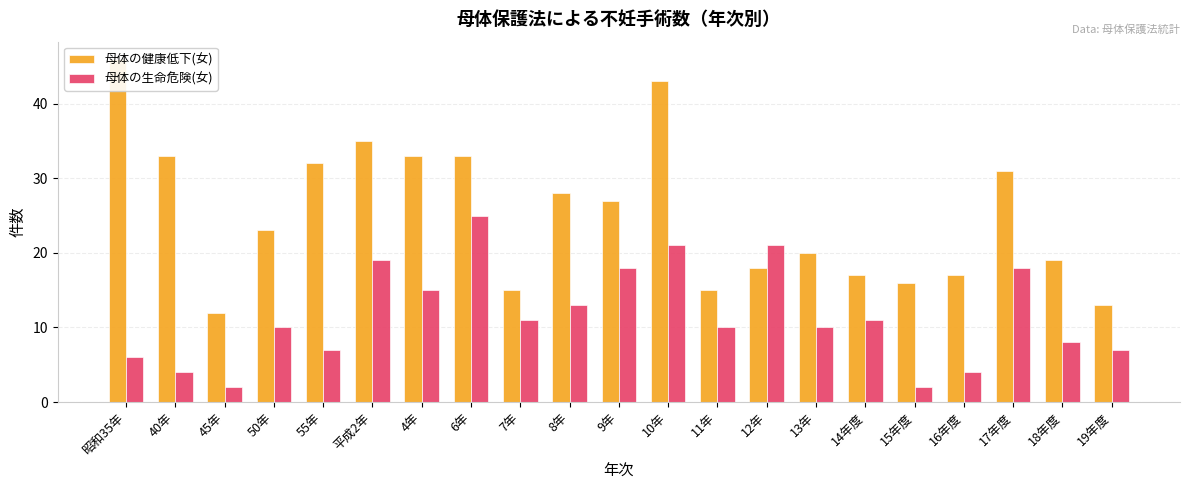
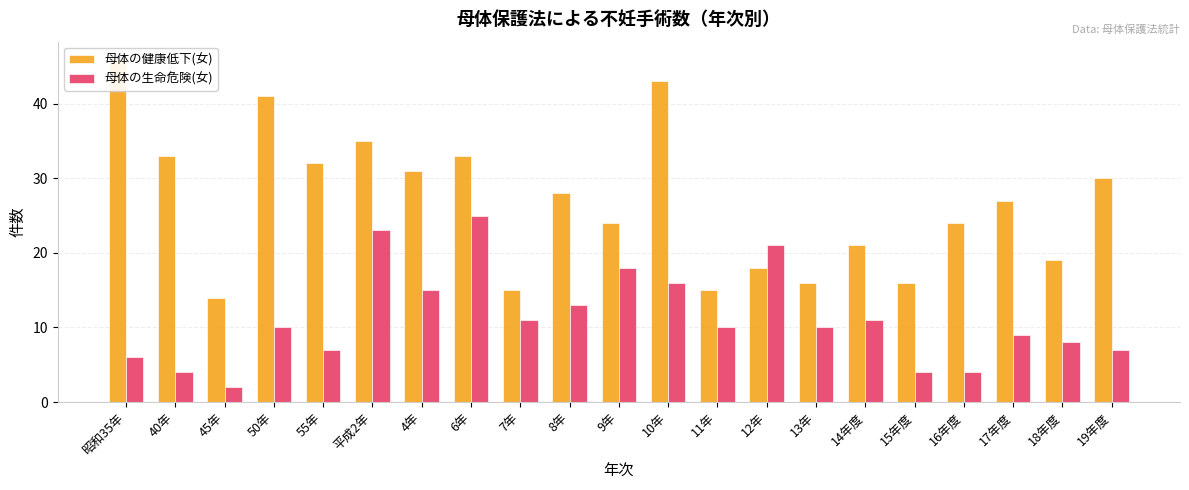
母体の健康低下(女), 45年: 12 -> 14
母体の健康低下(女), 50年: 23 -> 41
母体の生命危険(女), 平成2年: 19 -> 23
母体の健康低下(女), 4年: 33 -> 31
母体の健康低下(女), 9年: 27 -> 24
母体の生命危険(女), 10年: 21 -> 16
母体の健康低下(女), 13年: 20 -> 16
母体の健康低下(女), 14年度: 17 -> 21
母体の生命危険(女), 15年度: 2 -> 4
母体の健康低下(女), 16年度: 17 -> 24
母体の健康低下(女), 17年度: 31 -> 27
母体の生命危険(女), 17年度: 18 -> 9
母体の健康低下(女), 19年度: 13 -> 30
